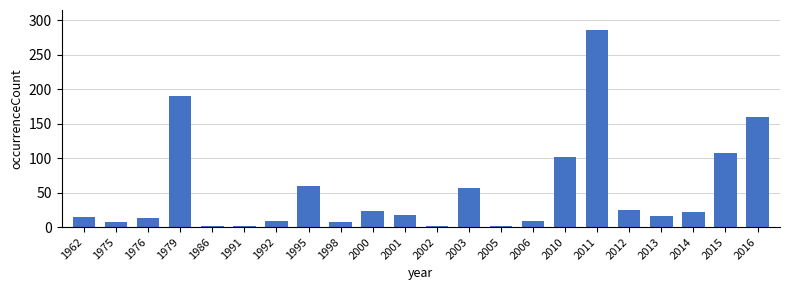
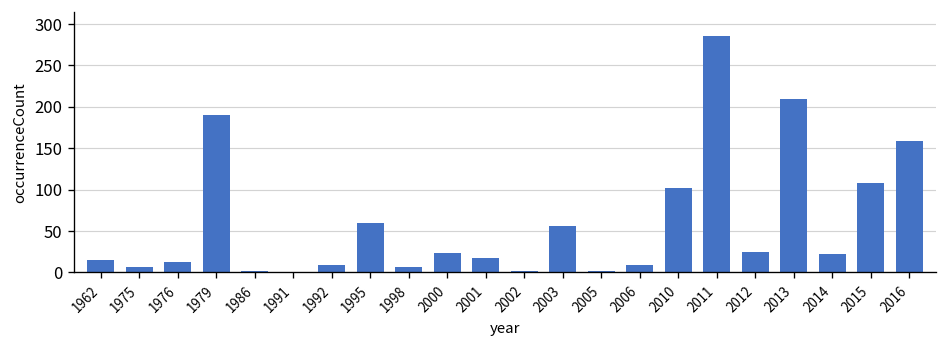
2013: 20 -> 210
